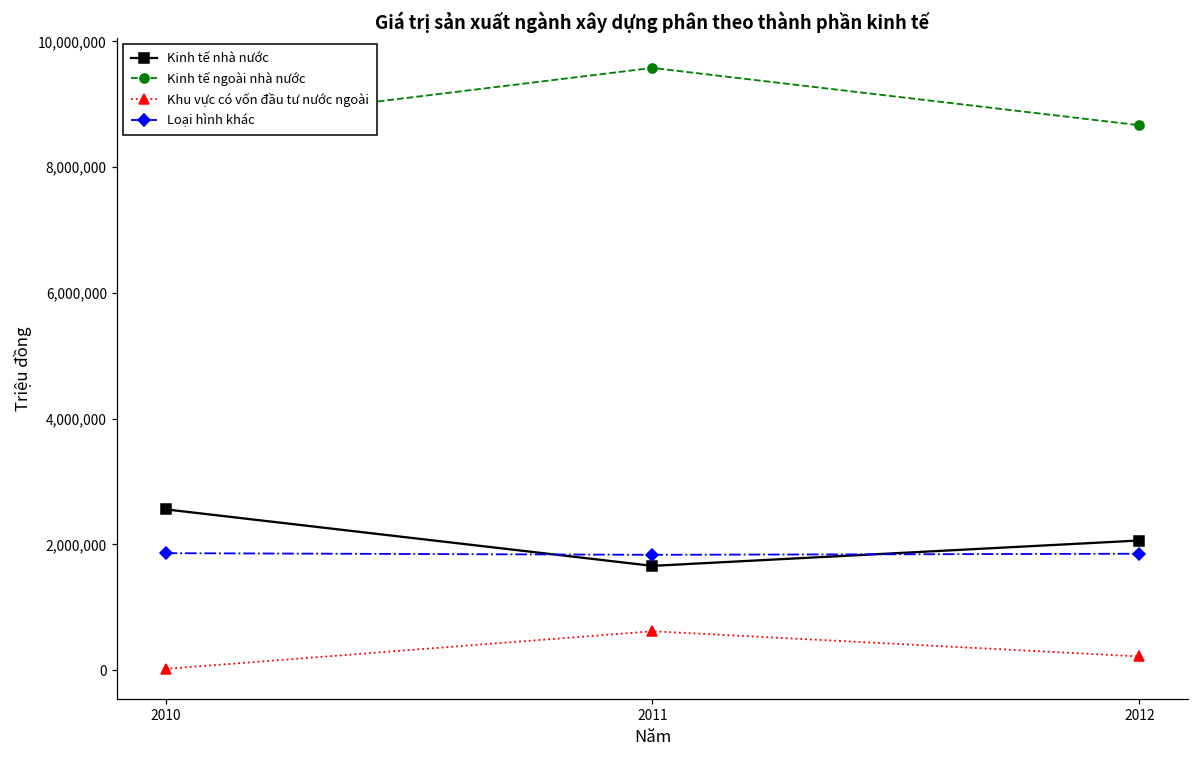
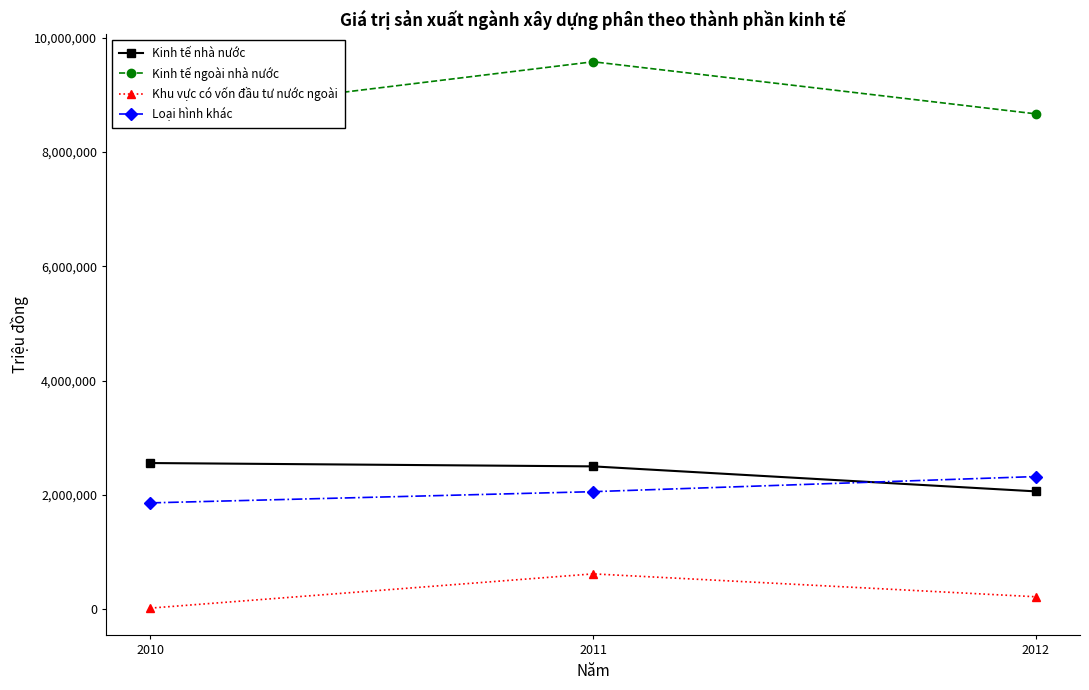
Kinh tế nhà nước, 2011: 1,700,000 -> 2,500,000
Loại hình khác, 2011: 1,800,000 -> 2,100,000
Loại hình khác, 2012: 1,900,000 -> 2,300,000
